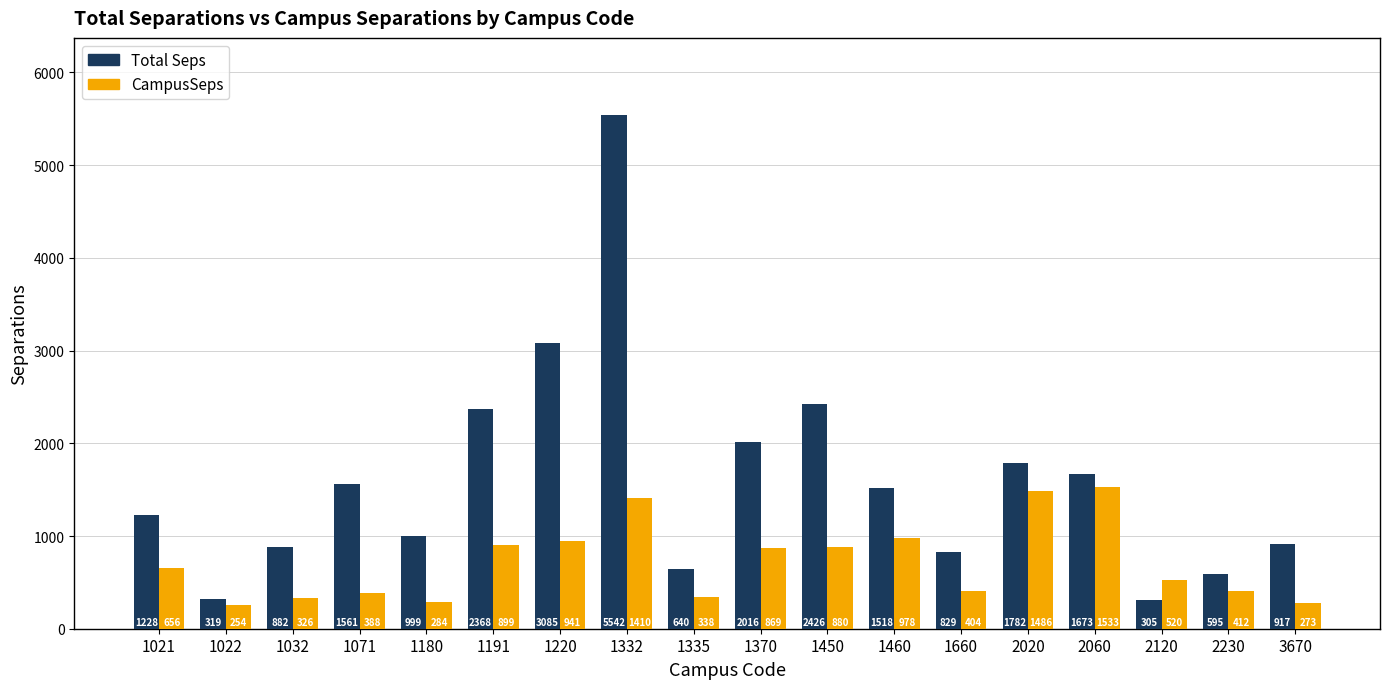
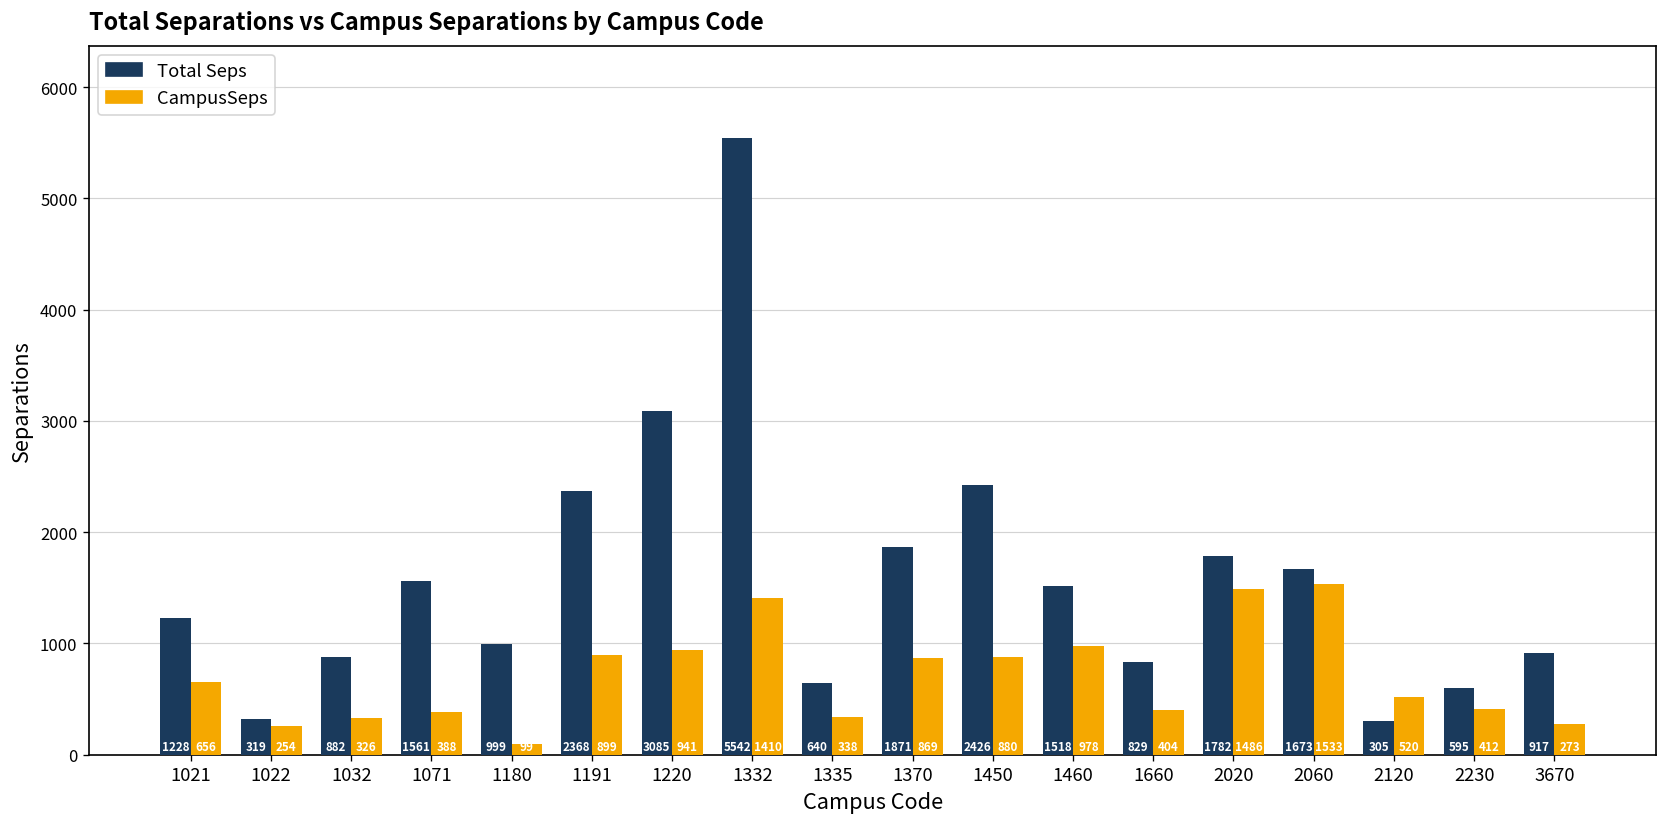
CampusSeps, 1180: 284 -> 99
Total Seps, 1370: 2016 -> 1871
